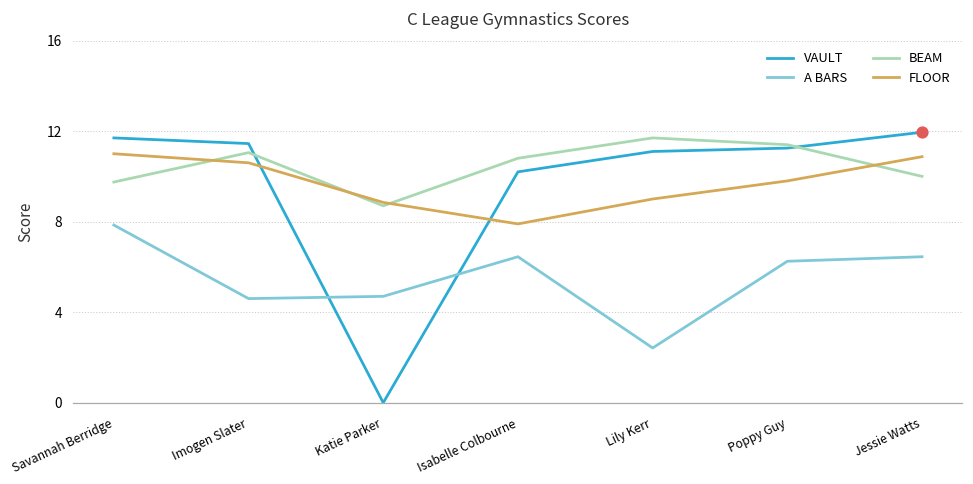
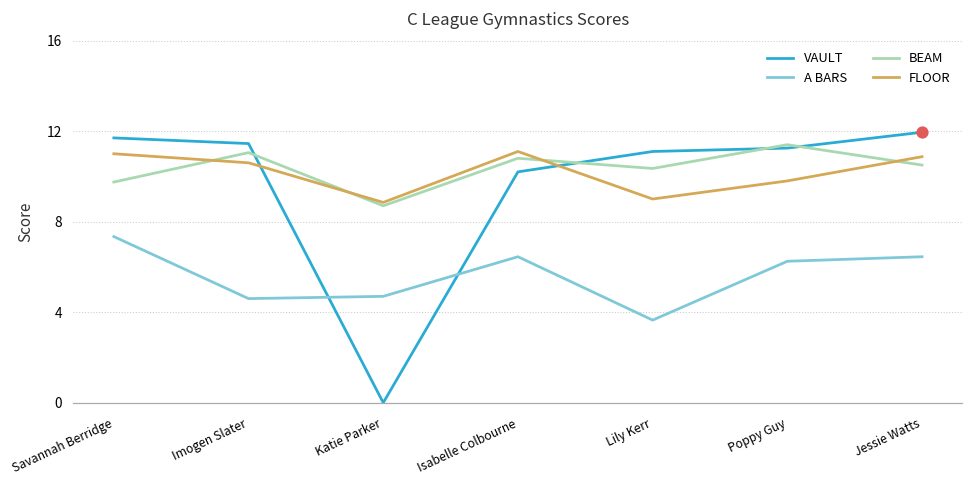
A BARS, Savannah Berridge: 7.9 -> 7.3
FLOOR, Isabelle Colbourne: 7.9 -> 11.1
A BARS, Lily Kerr: 2.4 -> 3.7
BEAM, Lily Kerr: 11.7 -> 10.4
BEAM, Jessie Watts: 10.0 -> 10.5
